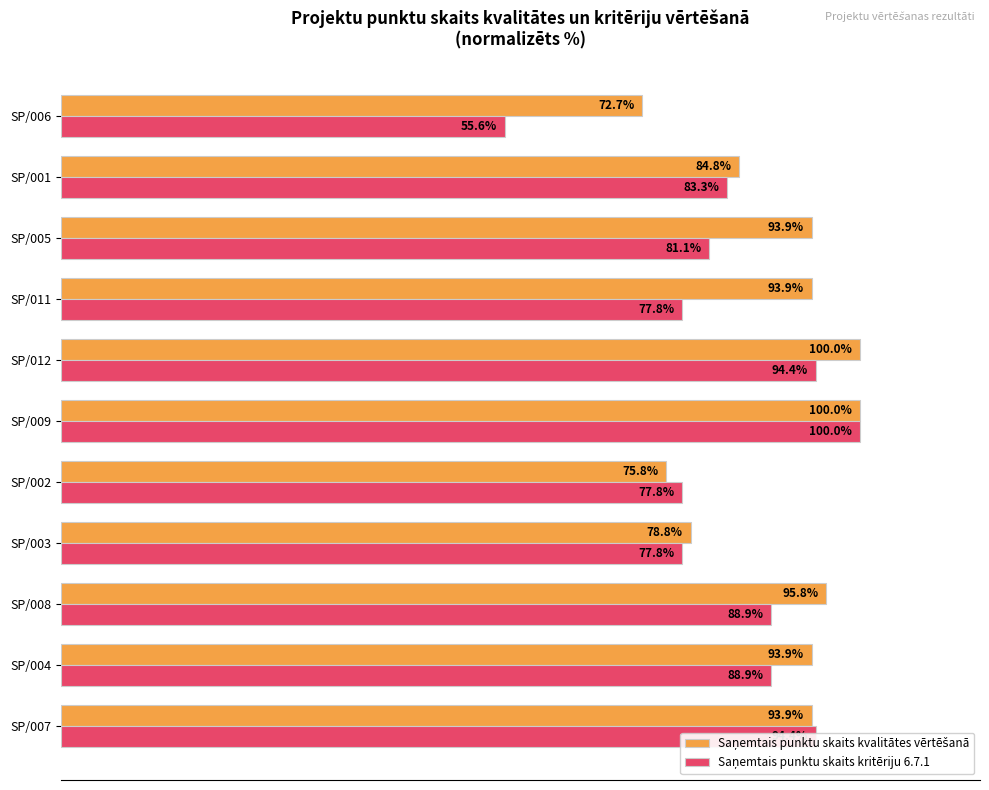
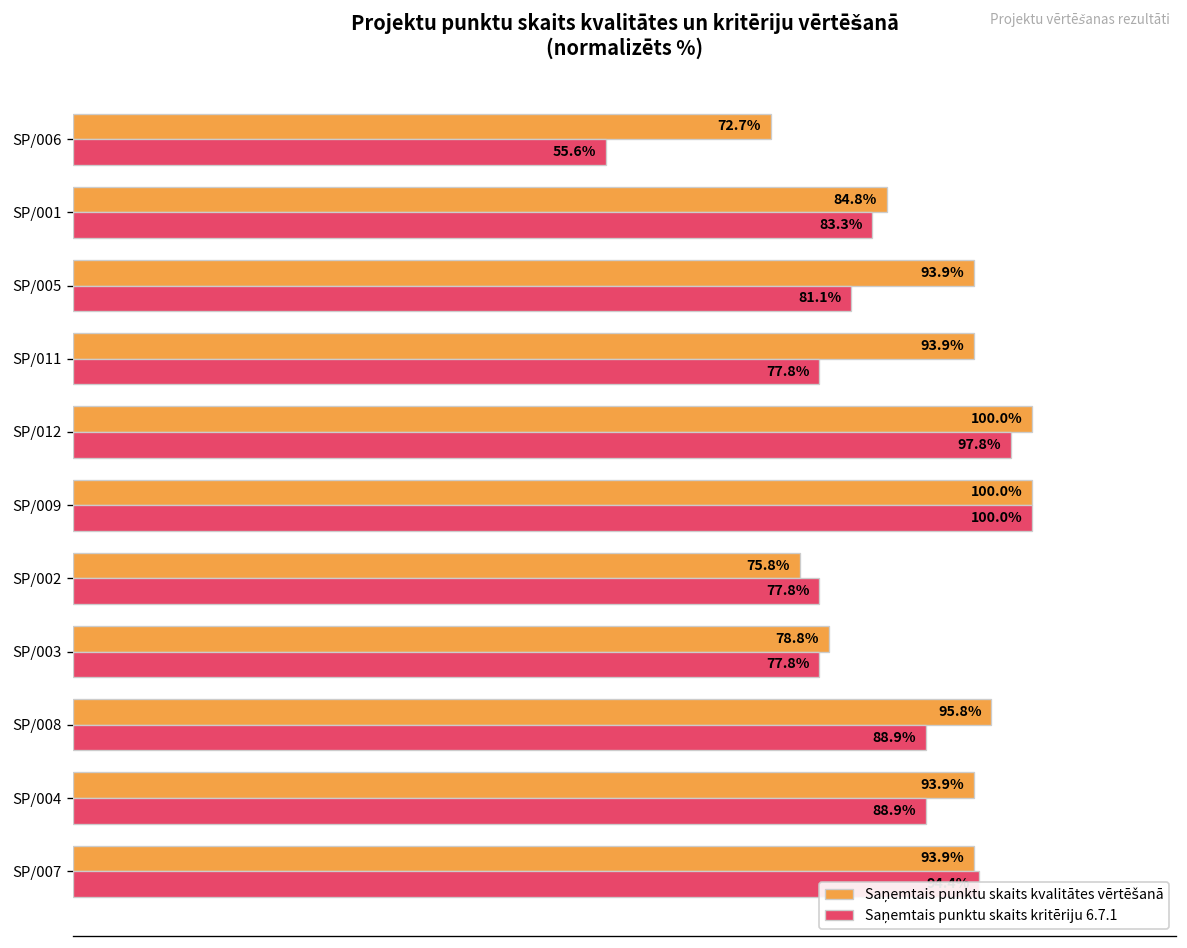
Saņemtais punktu skaits kritēriju 6.7.1, SP/012: 94.4% -> 97.8%
